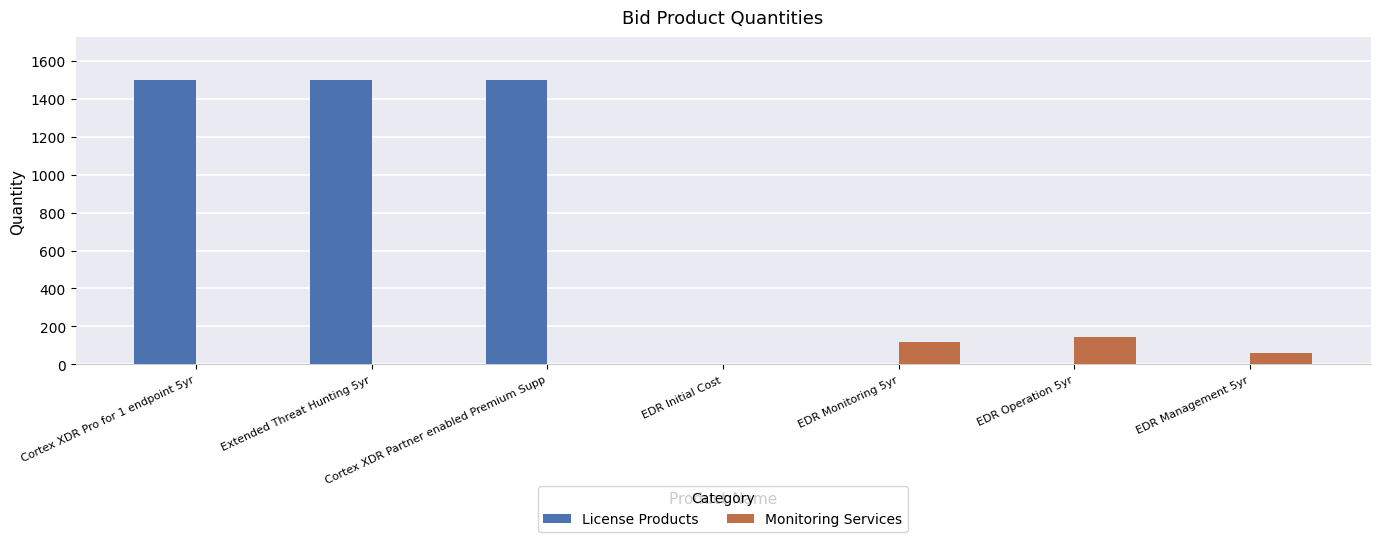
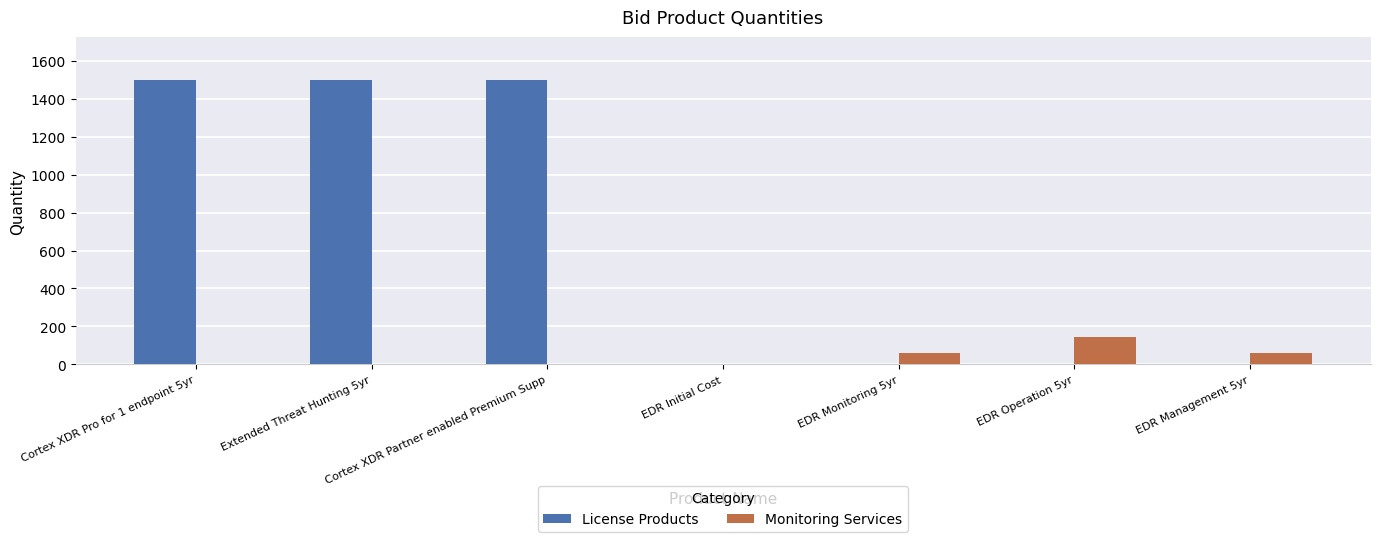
Monitoring Services, EDR Monitoring 5yr: 120 -> 60
